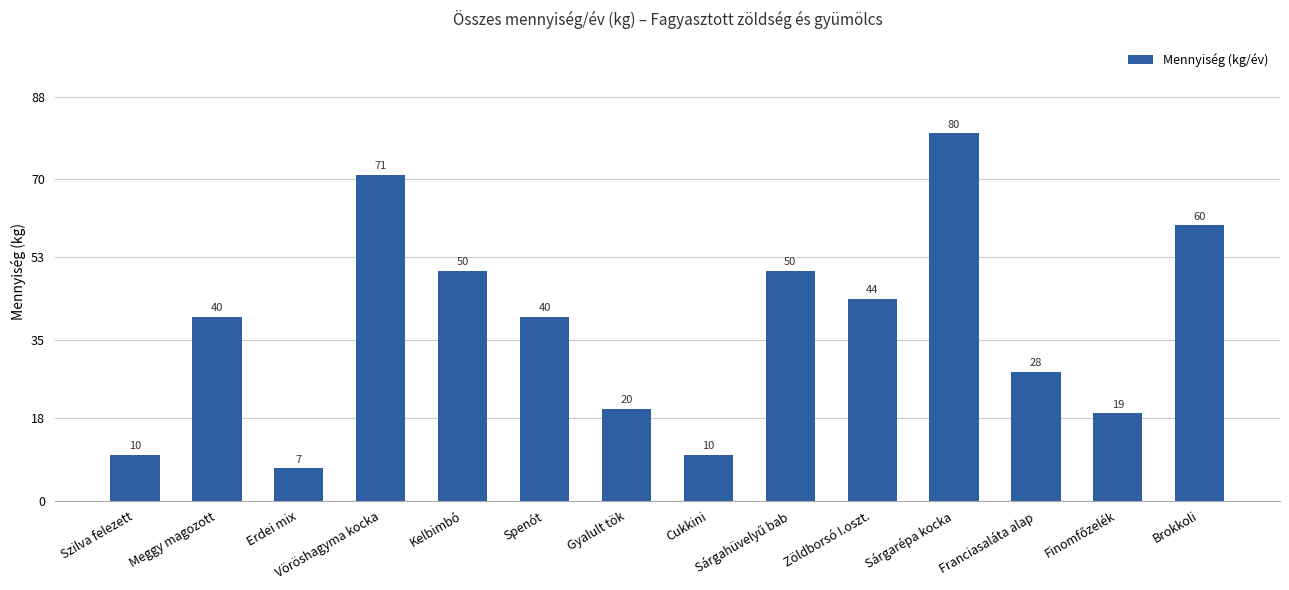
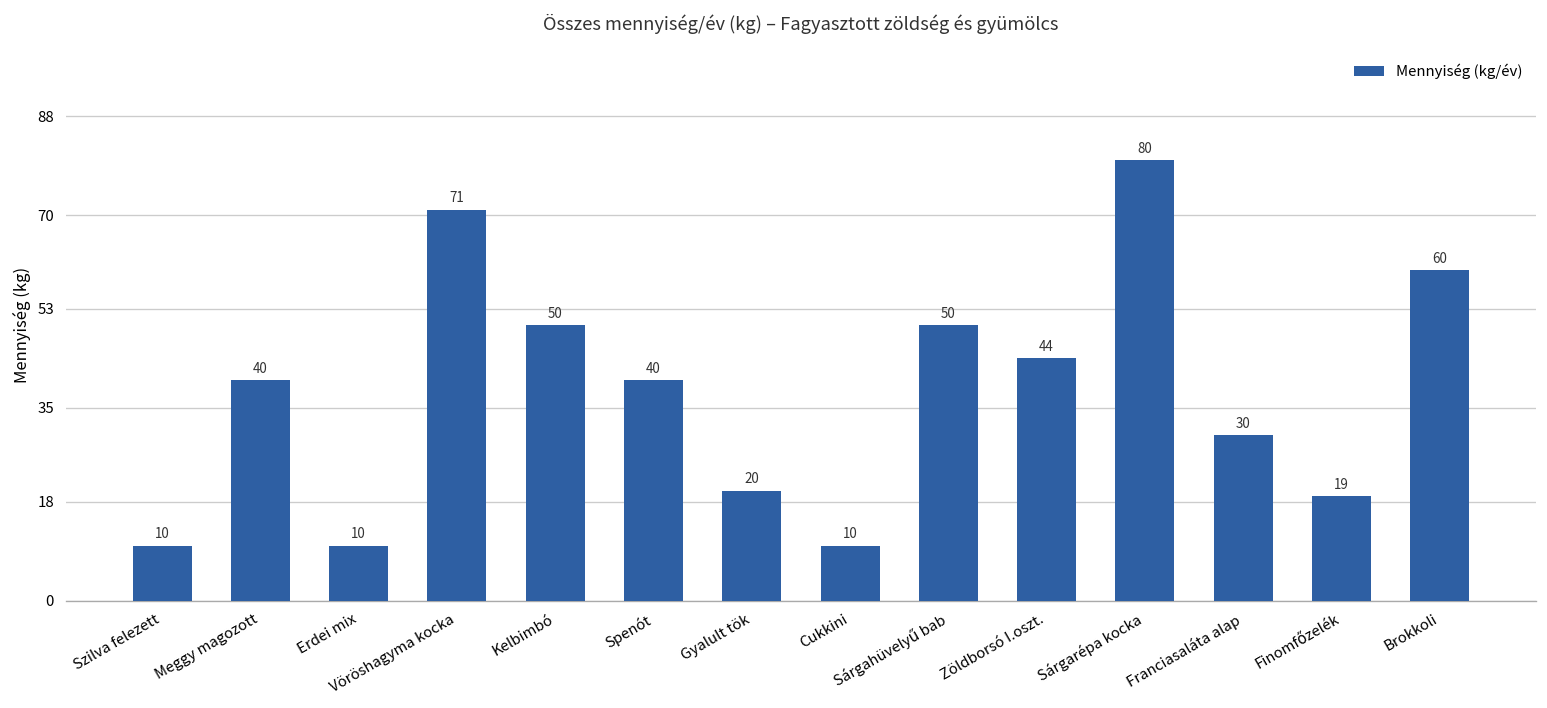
Erdei mix: 7 -> 10
Franciasaláta alap: 28 -> 30
